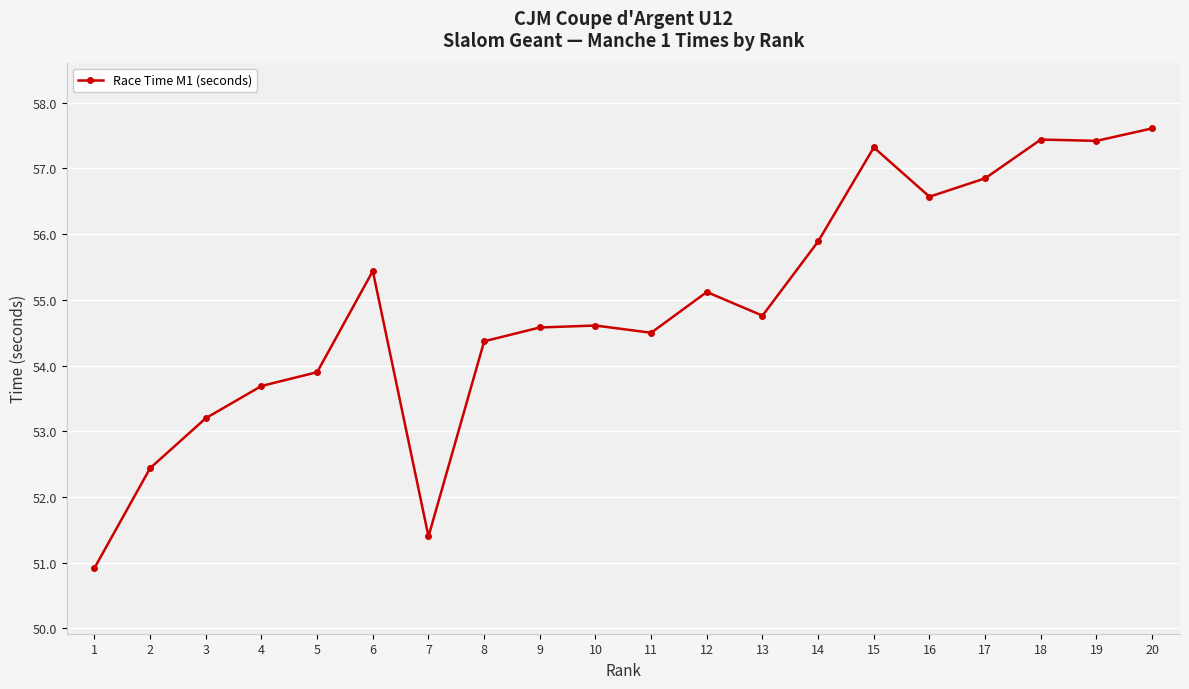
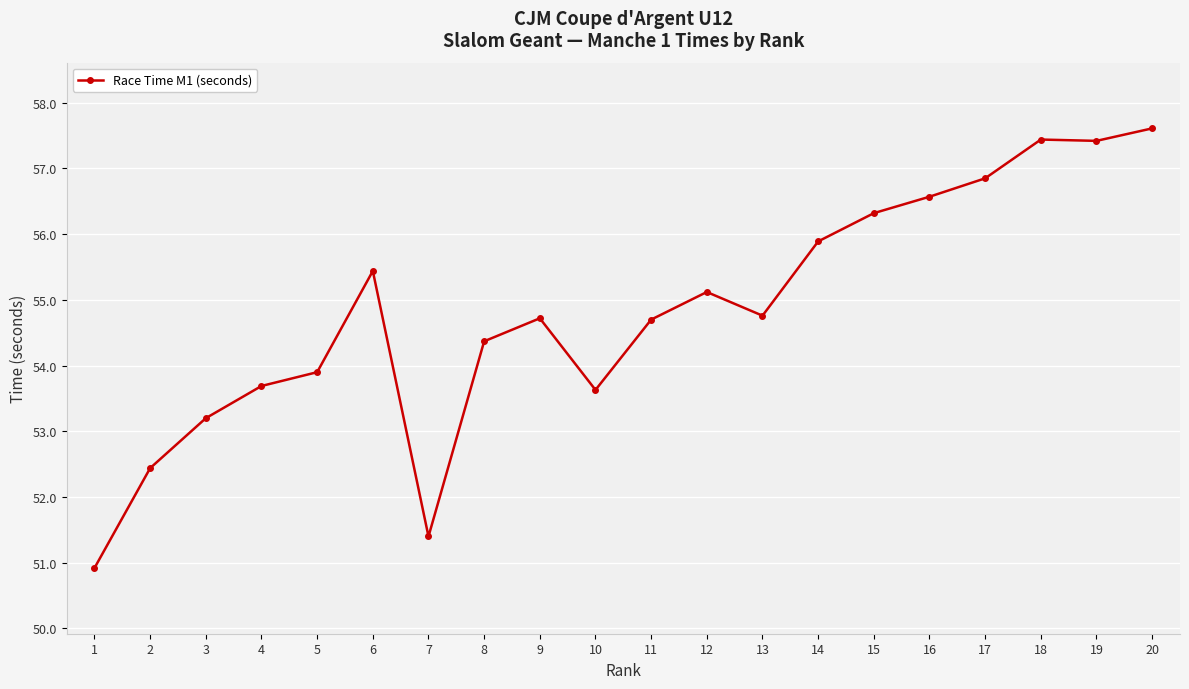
9: 54.6 -> 54.7
10: 54.6 -> 53.6
11: 54.5 -> 54.7
15: 57.3 -> 56.3
